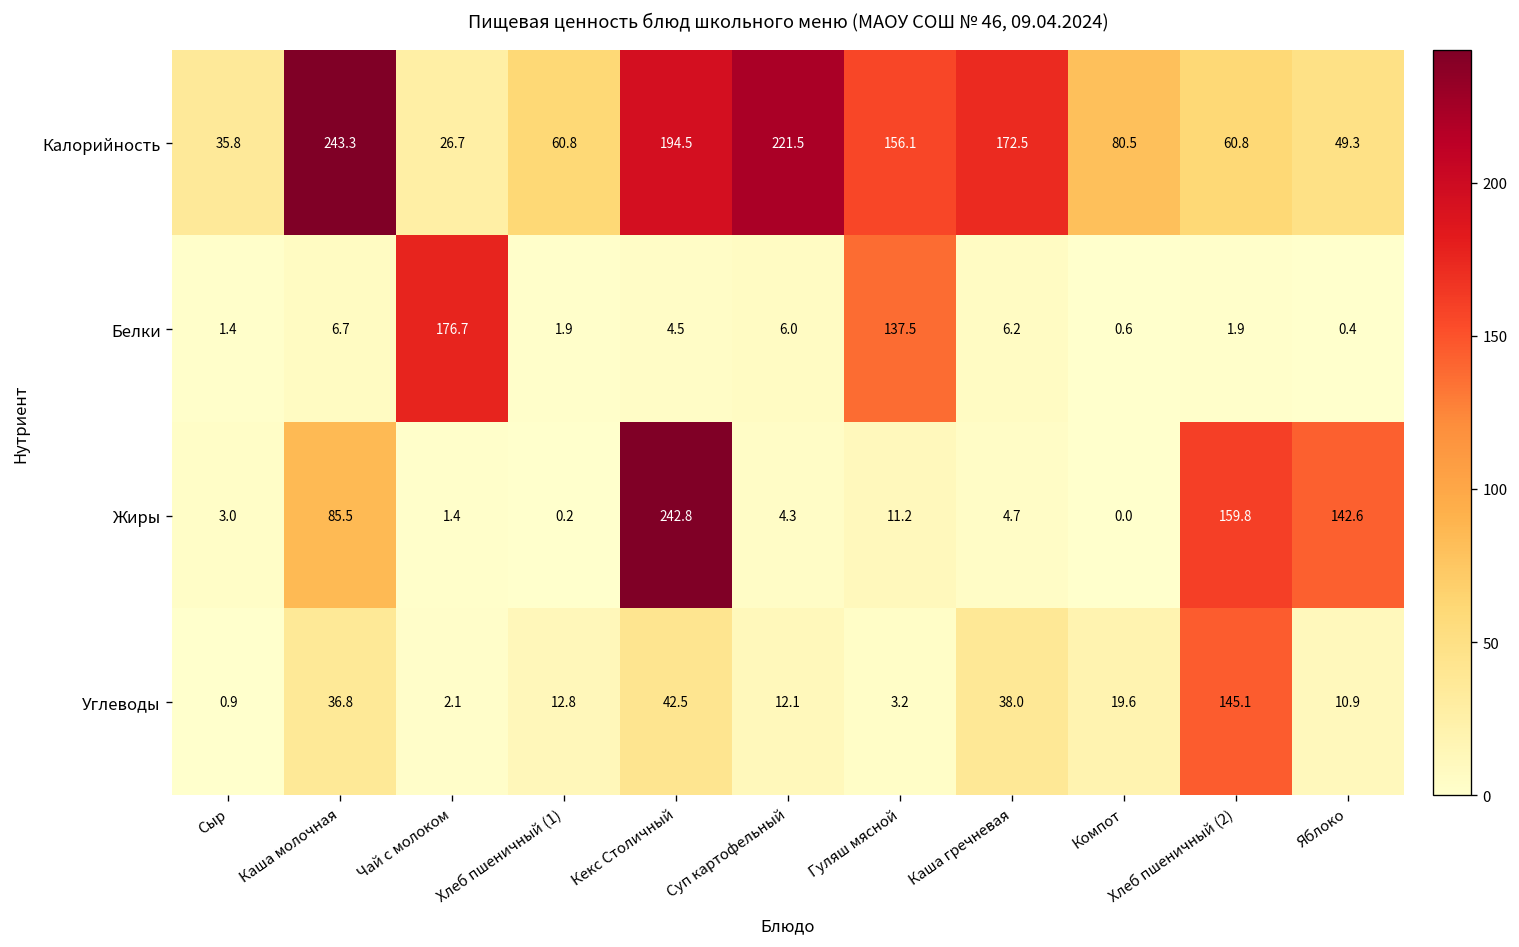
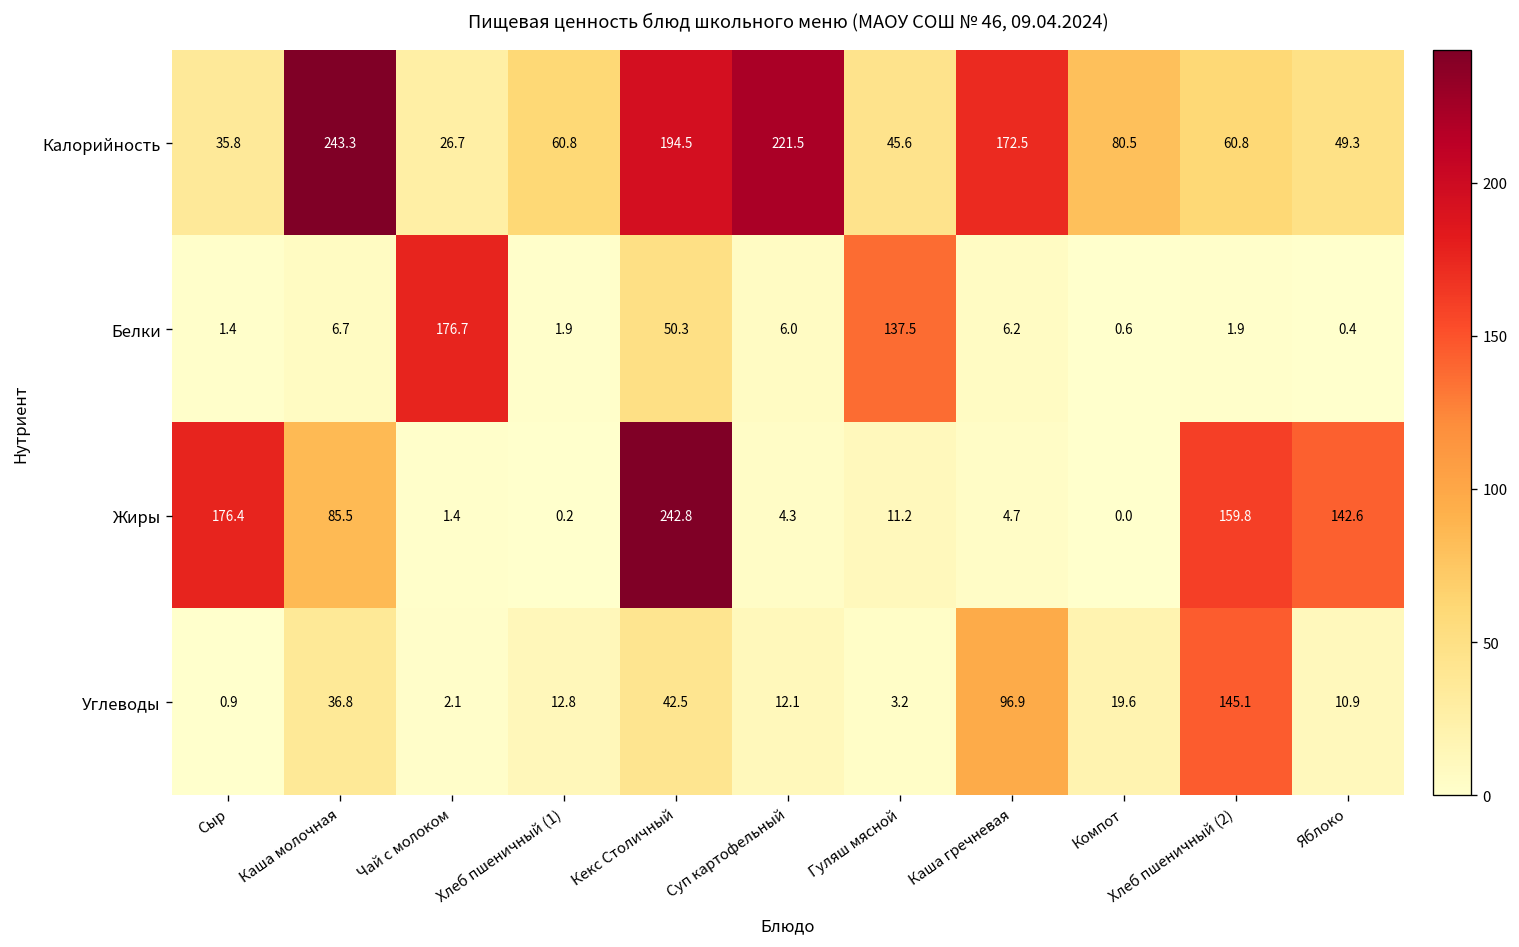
Калорийность, Гуляш мясной: 156.1 -> 45.6
Белки, Кекс Столичный: 4.5 -> 50.3
Жиры, Сыр: 3.0 -> 176.4
Углеводы, Каша гречневая: 38.0 -> 96.9
